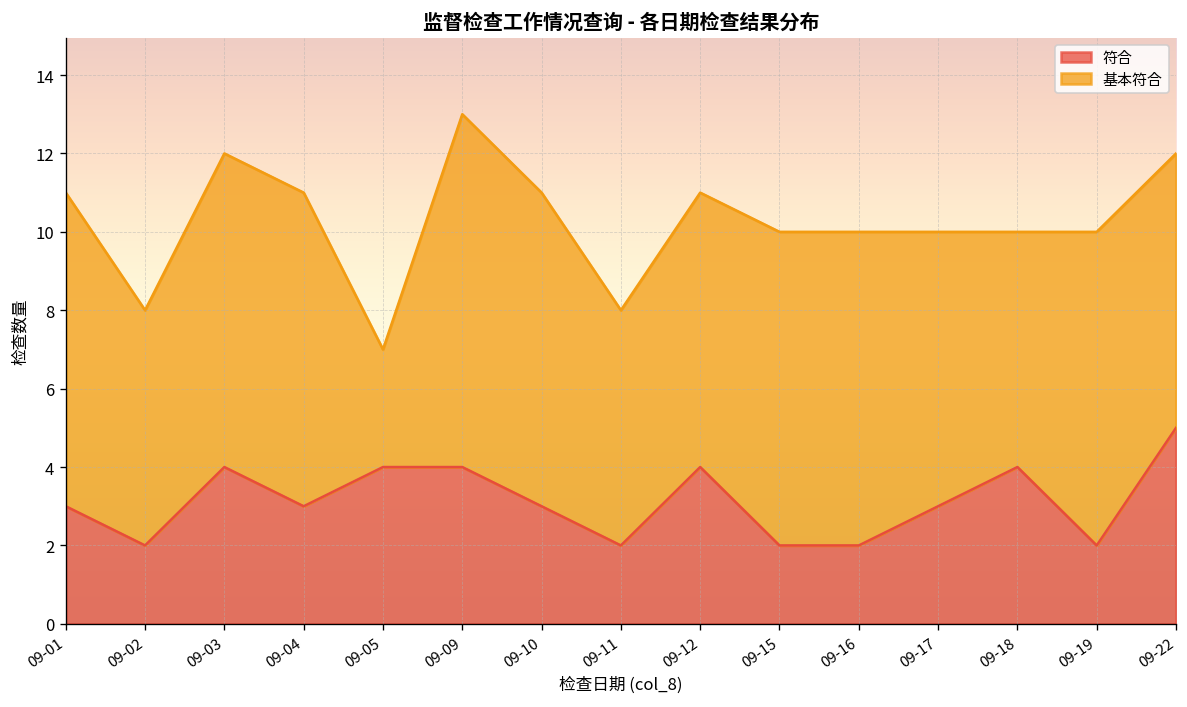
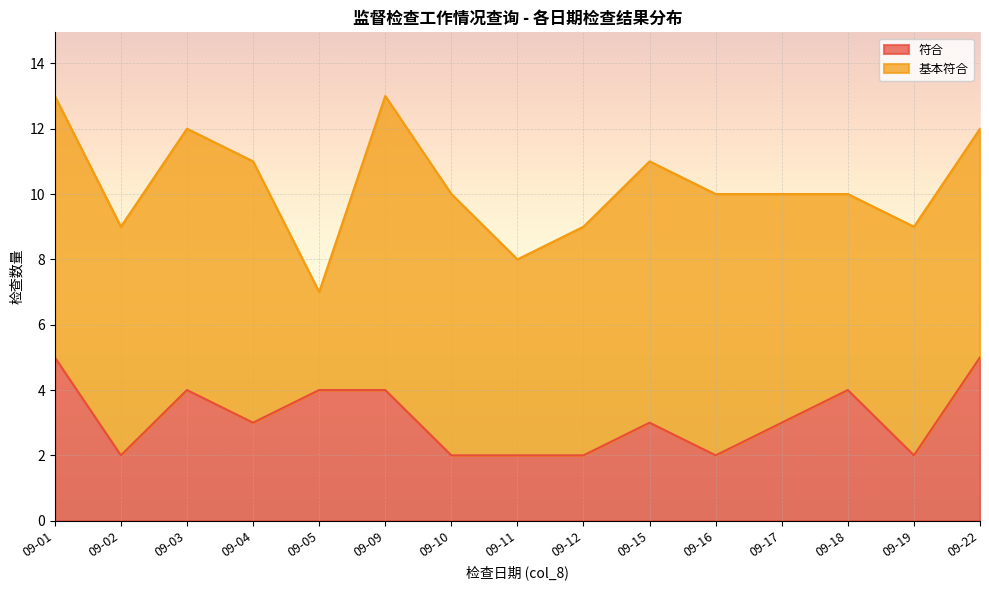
符合, 09-01: 3 -> 5
基本符合, 09-02: 6 -> 7
符合, 09-10: 3 -> 2
符合, 09-12: 4 -> 2
符合, 09-15: 2 -> 3
基本符合, 09-19: 8 -> 7
